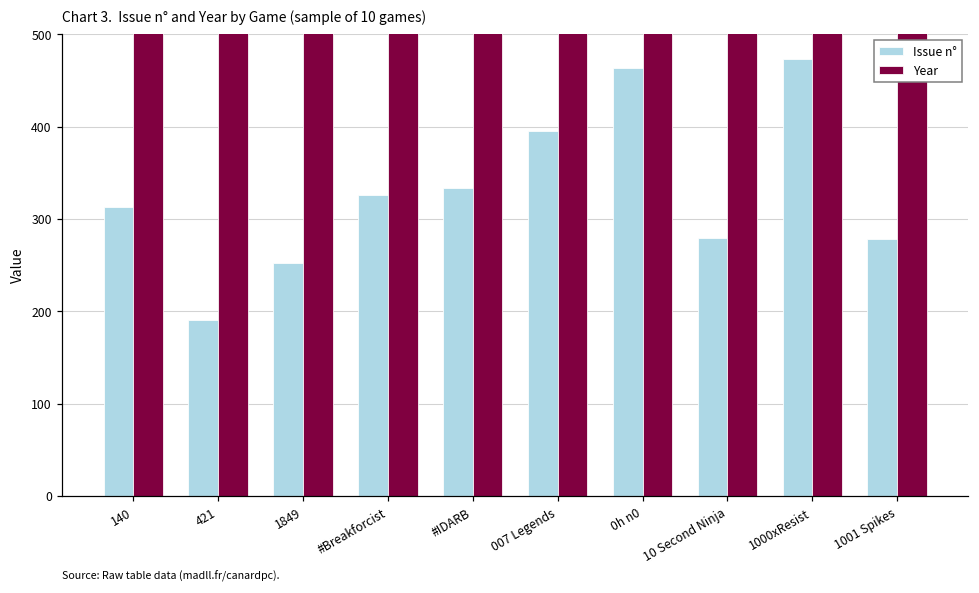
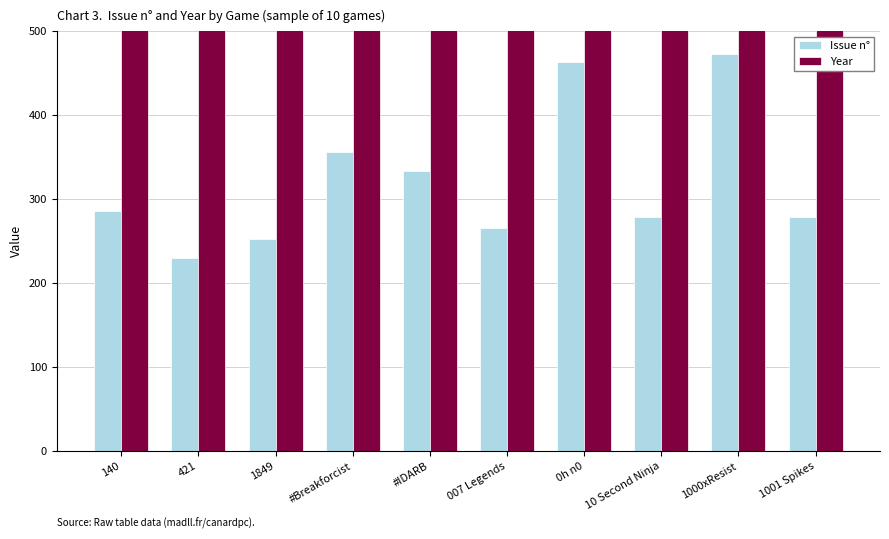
Issue n°, 140: 310 -> 290
Issue n°, 421: 190 -> 230
Issue n°, #Breakforcist: 330 -> 360
Issue n°, 007 Legends: 400 -> 270
